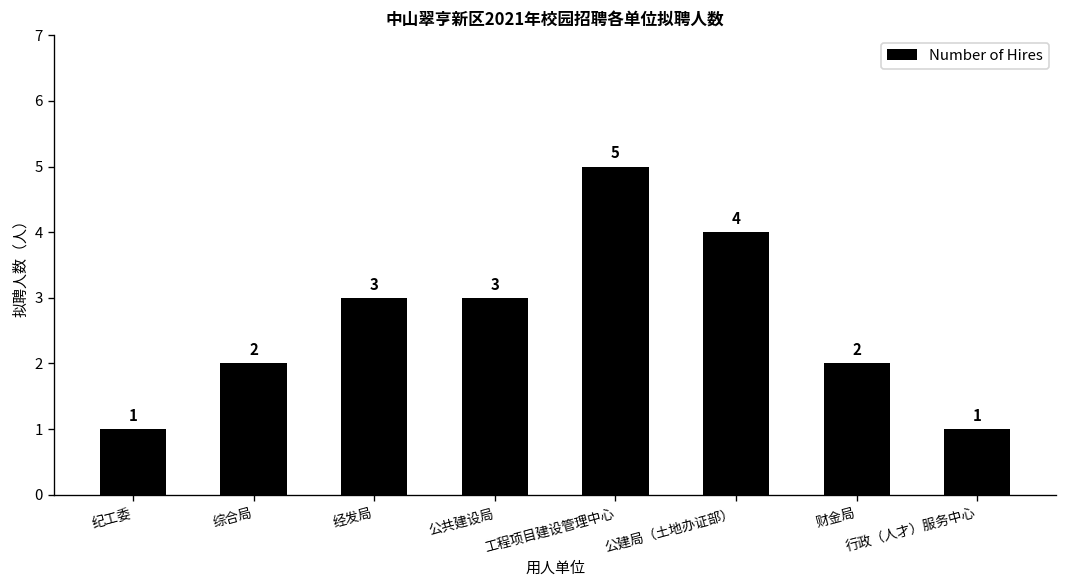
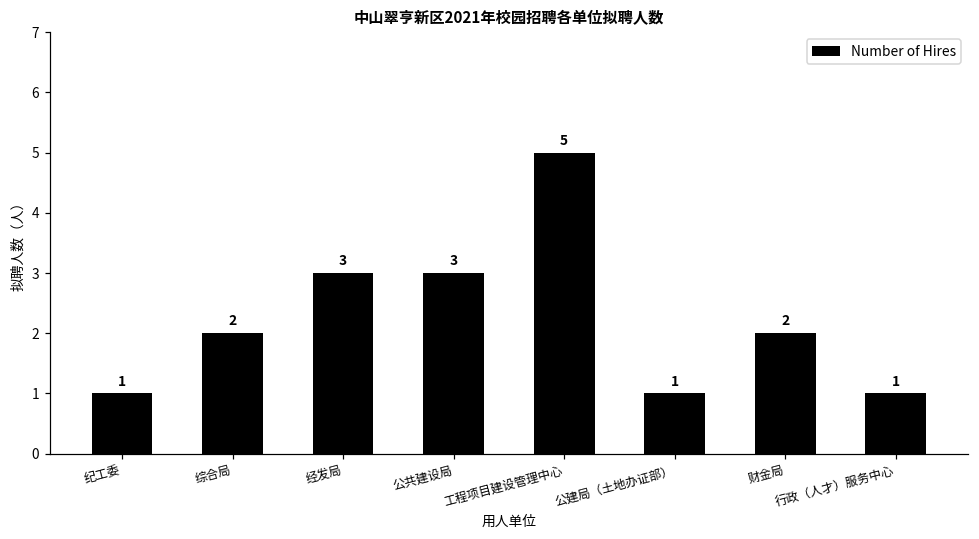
公建局（土地办证部）: 4 -> 1
